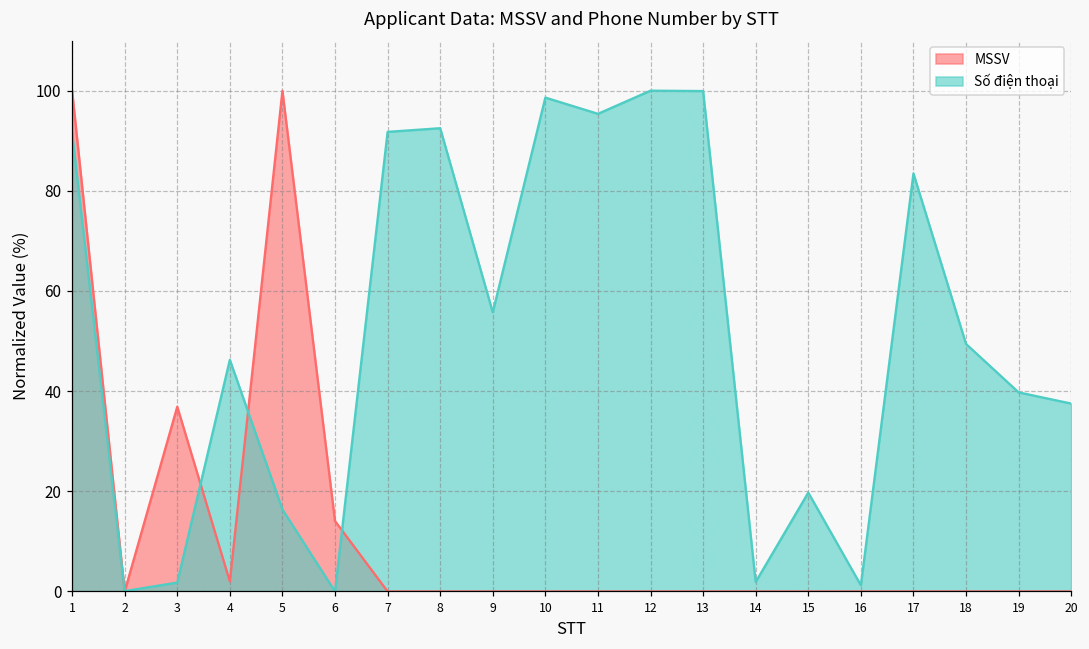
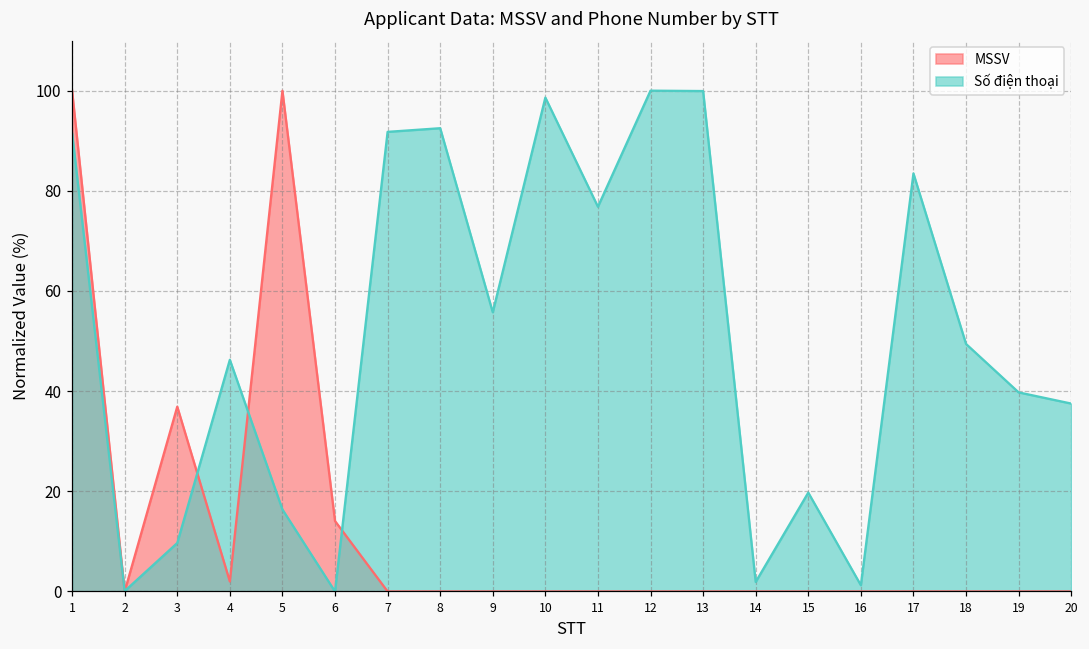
Số điện thoại, 3: 2 -> 10
Số điện thoại, 11: 95 -> 77
